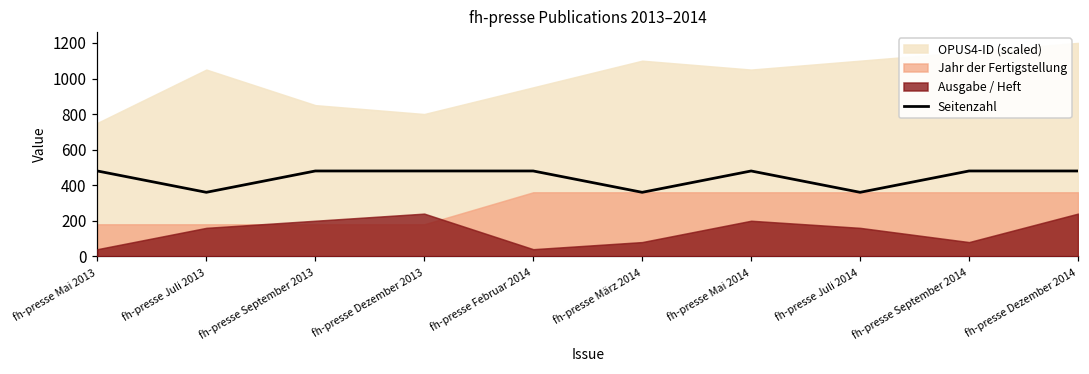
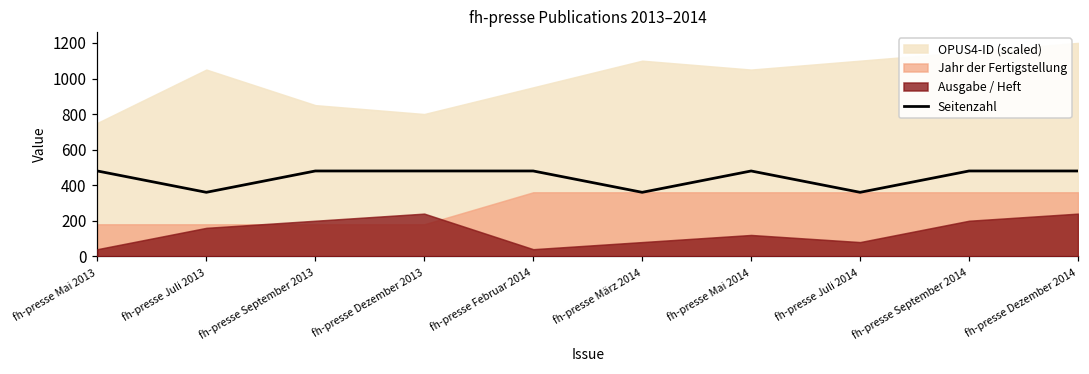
Ausgabe / Heft, fh-presse Mai 2014: 200 -> 120
Ausgabe / Heft, fh-presse Juli 2014: 160 -> 80
Ausgabe / Heft, fh-presse September 2014: 80 -> 200
